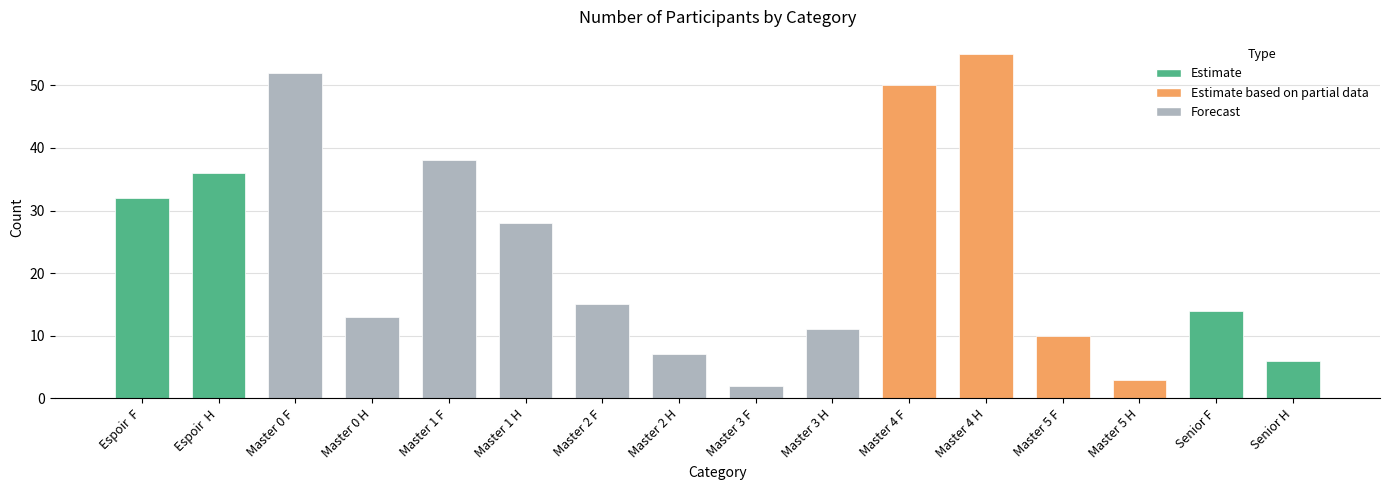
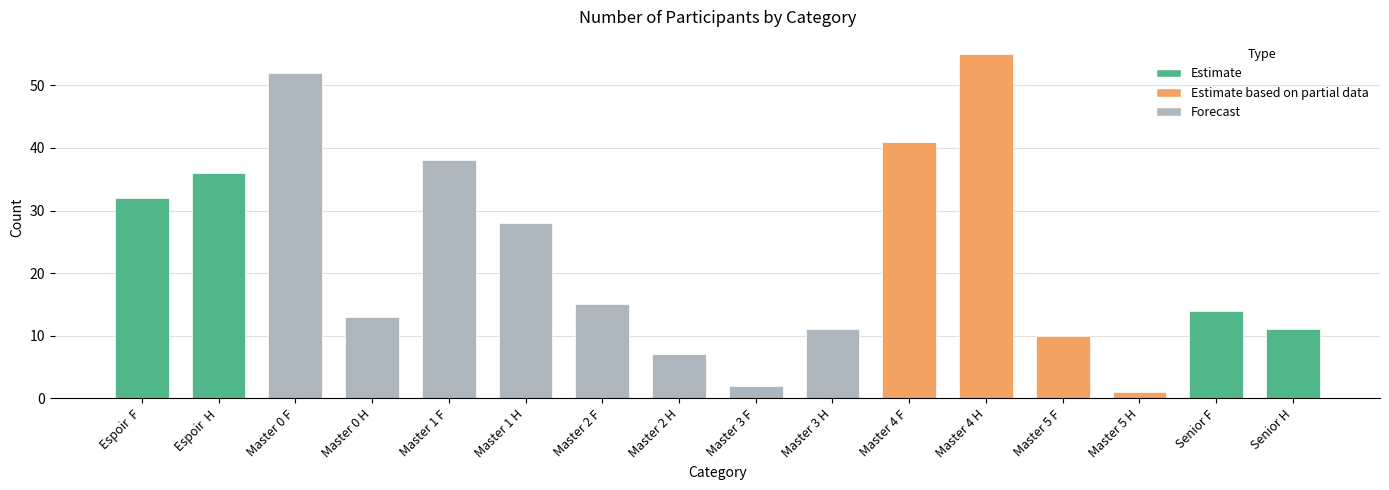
Master 4 F: 50 -> 41
Master 5 H: 3 -> 1
Senior H: 6 -> 11
